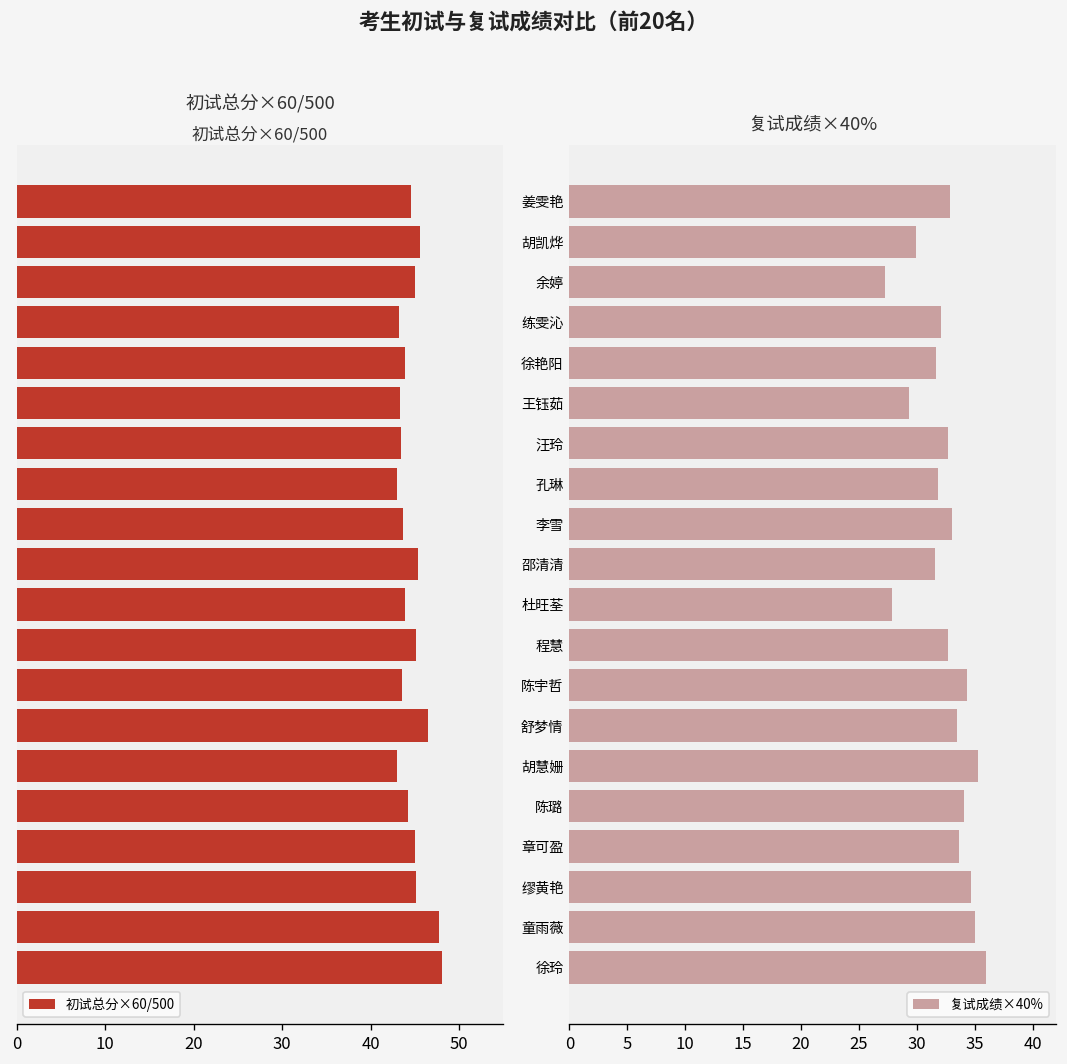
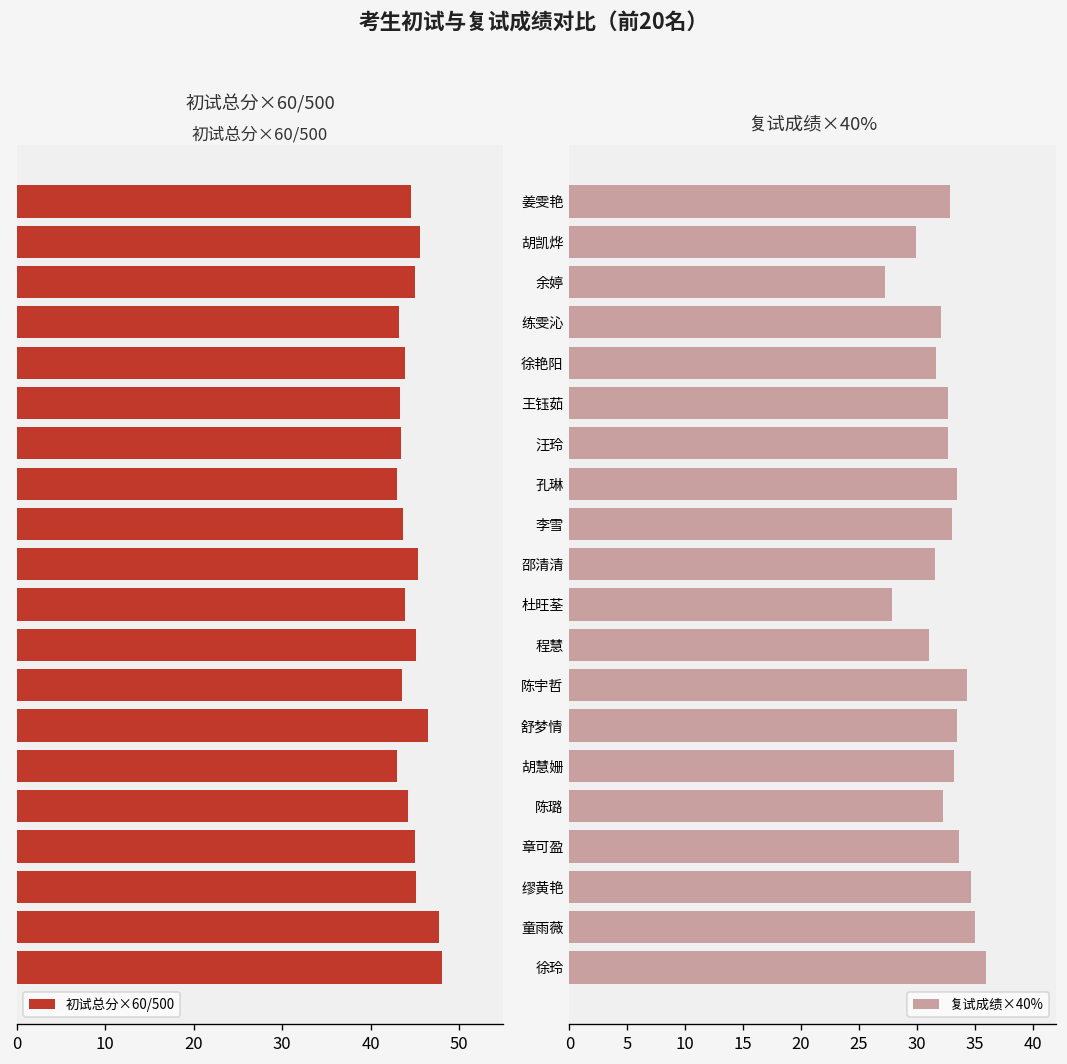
复试成绩×40%, 王钰茹: 29 -> 33
复试成绩×40%, 孔琳: 32 -> 33
复试成绩×40%, 程慧: 33 -> 31
复试成绩×40%, 胡慧姗: 35 -> 33
复试成绩×40%, 陈璐: 34 -> 32
